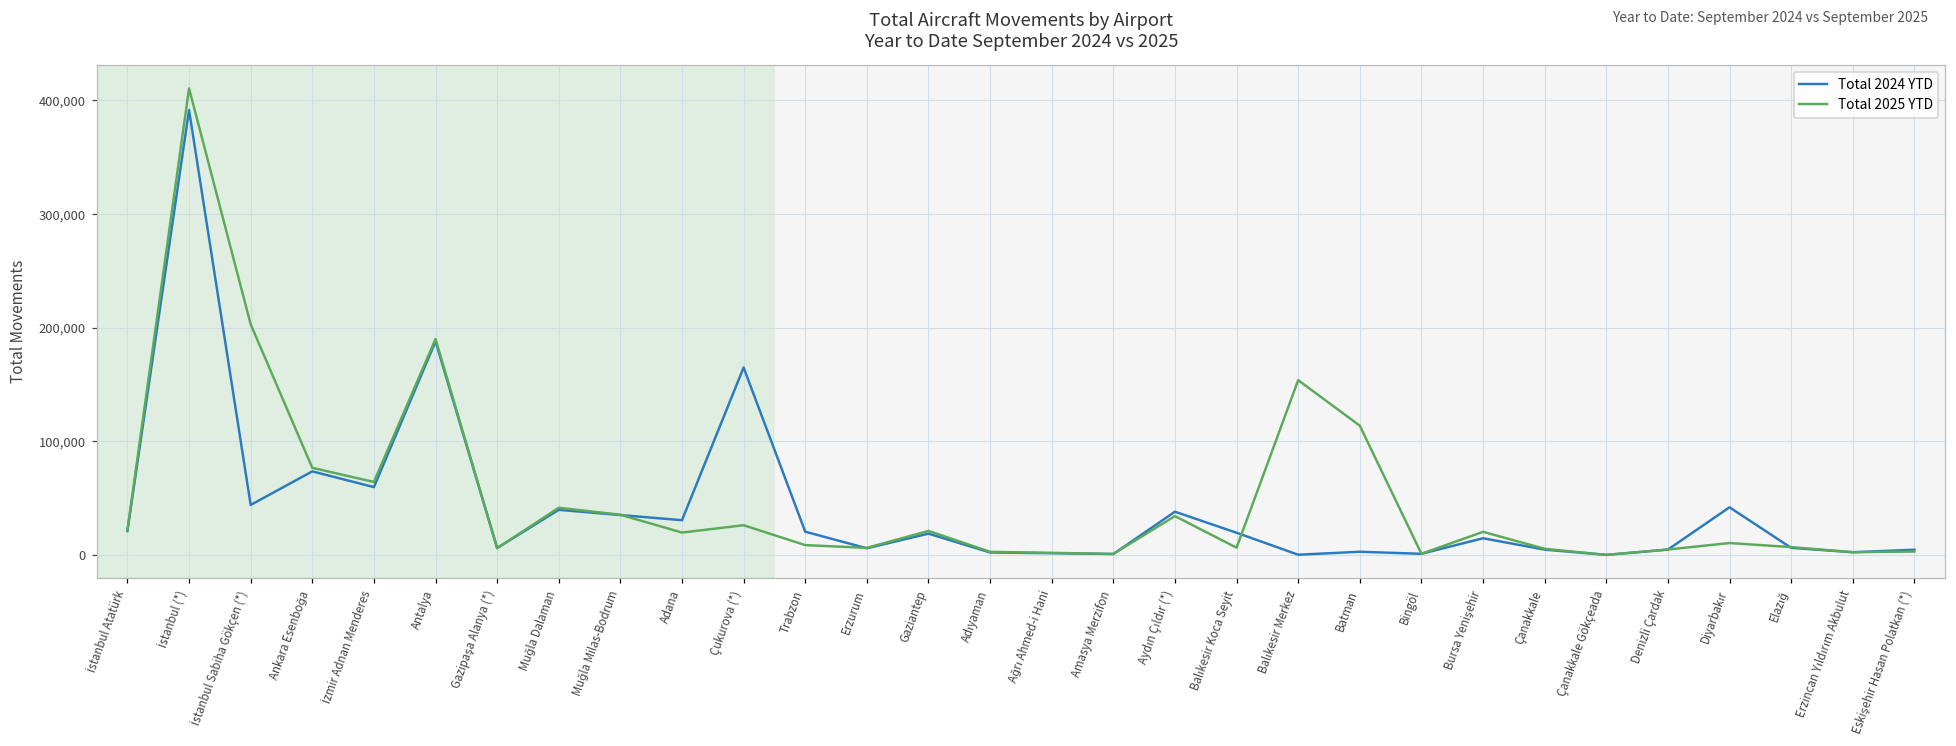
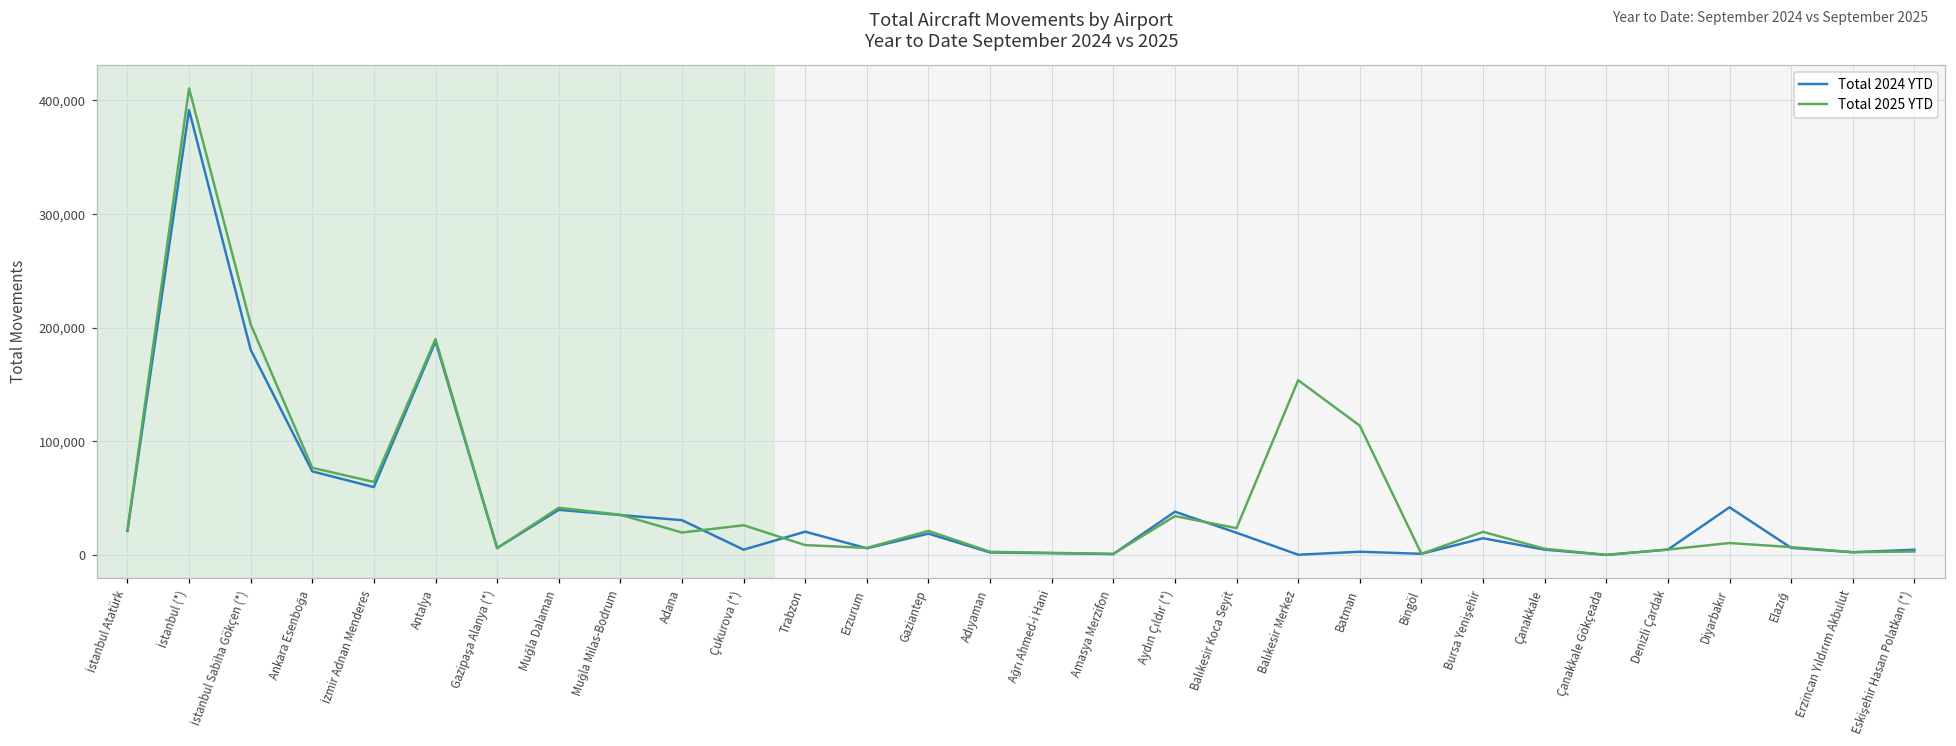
Total 2024 YTD, İstanbul Sabiha Gökçen (*): 44,000 -> 181,000
Total 2024 YTD, Çukurova (*): 165,000 -> 5,000
Total 2025 YTD, Balıkesir Koca Seyit: 6,000 -> 24,000
